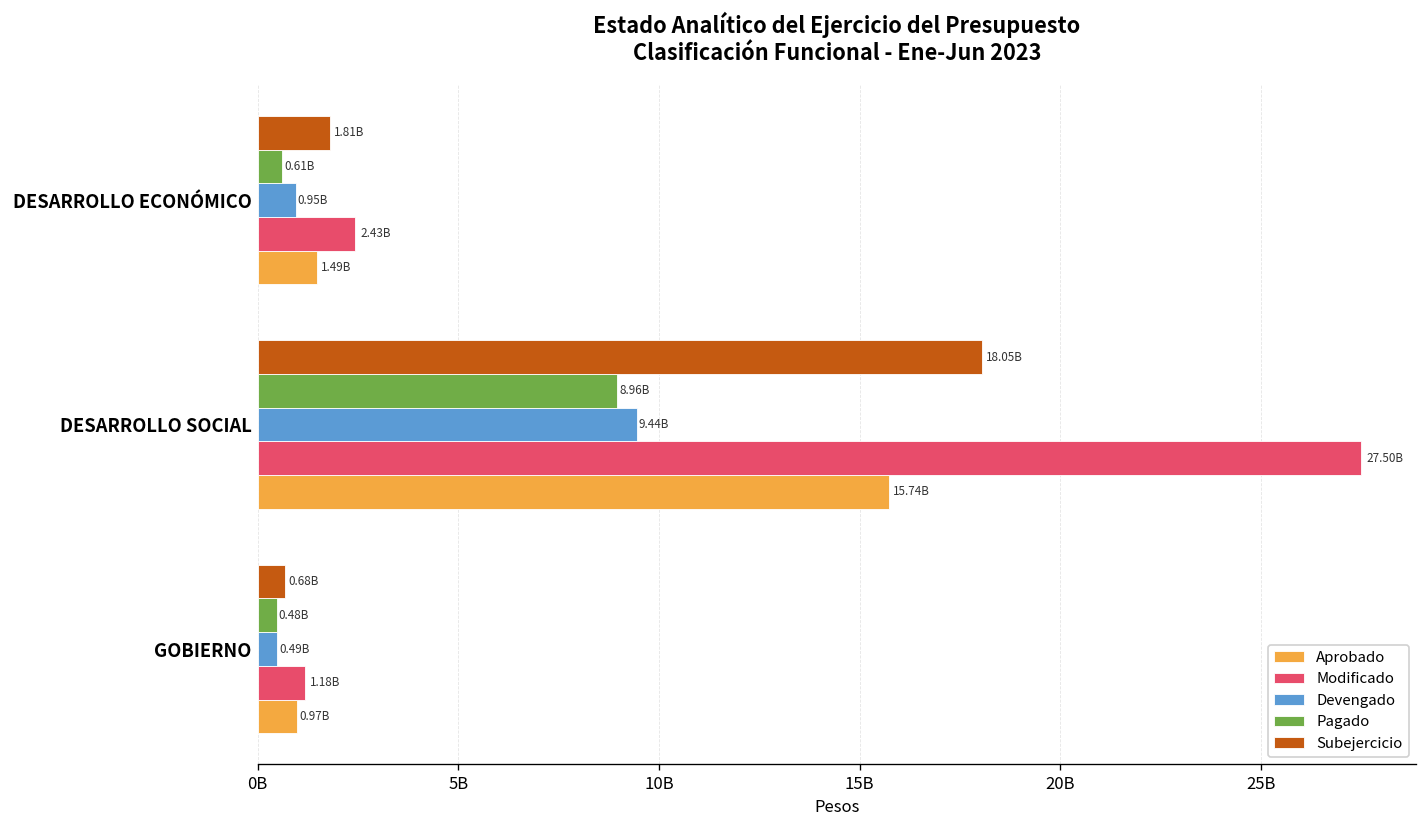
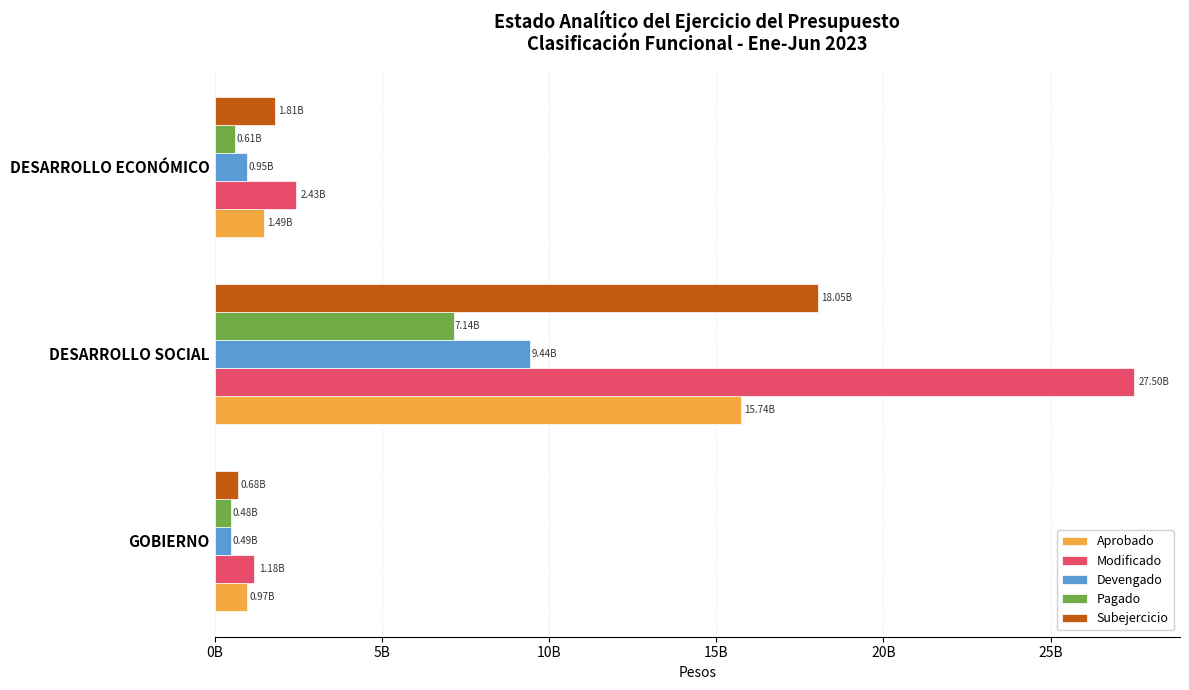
Pagado, DESARROLLO SOCIAL: 8.96B -> 7.14B
